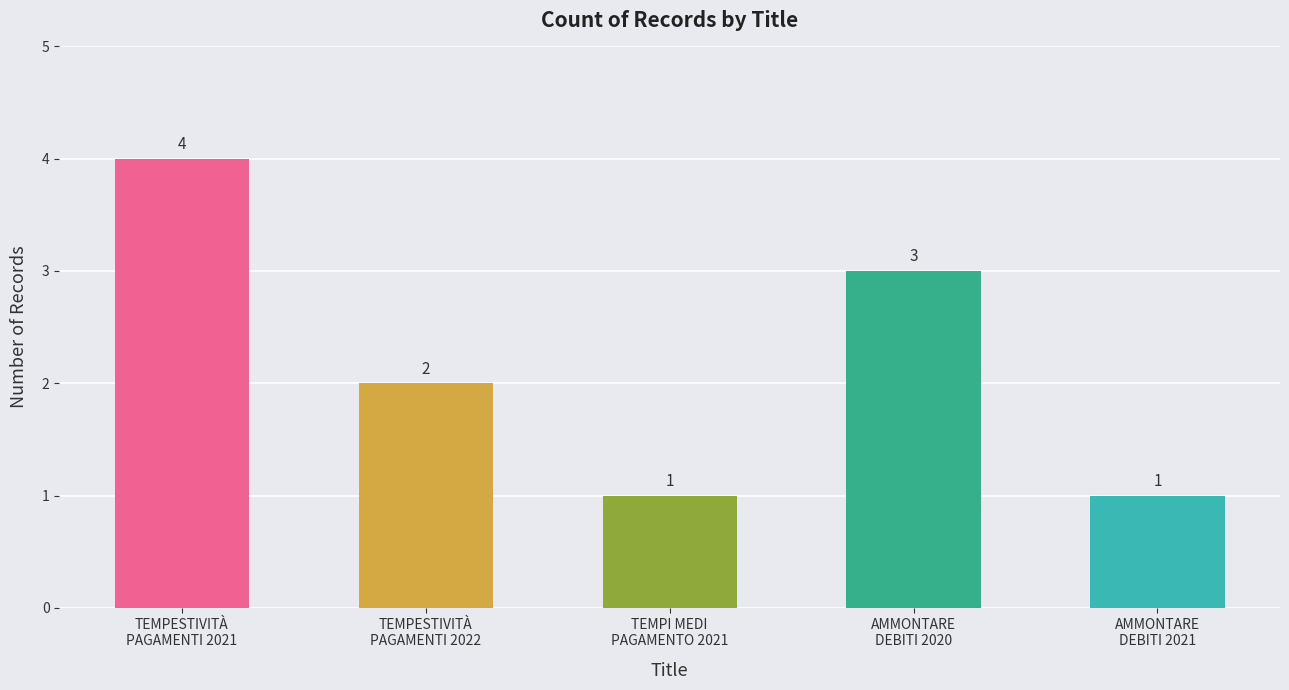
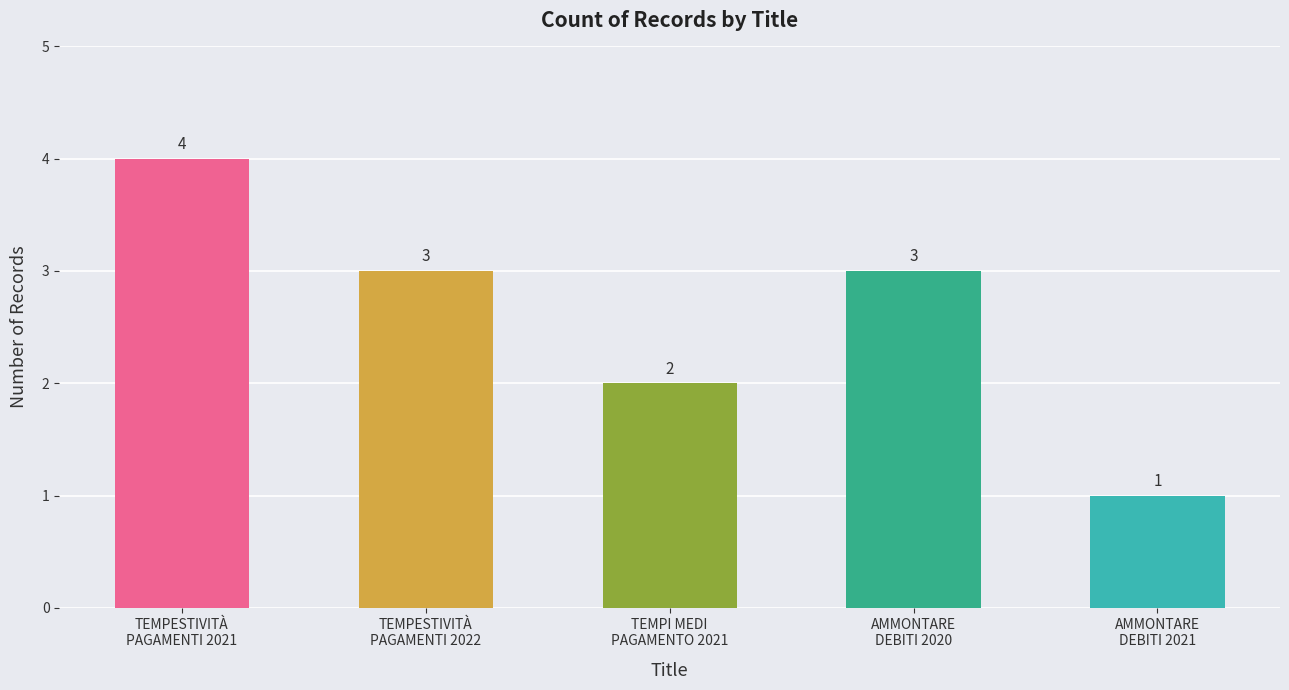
TEMPESTIVITÀ PAGAMENTI 2022: 2 -> 3
TEMPI MEDI PAGAMENTO 2021: 1 -> 2
